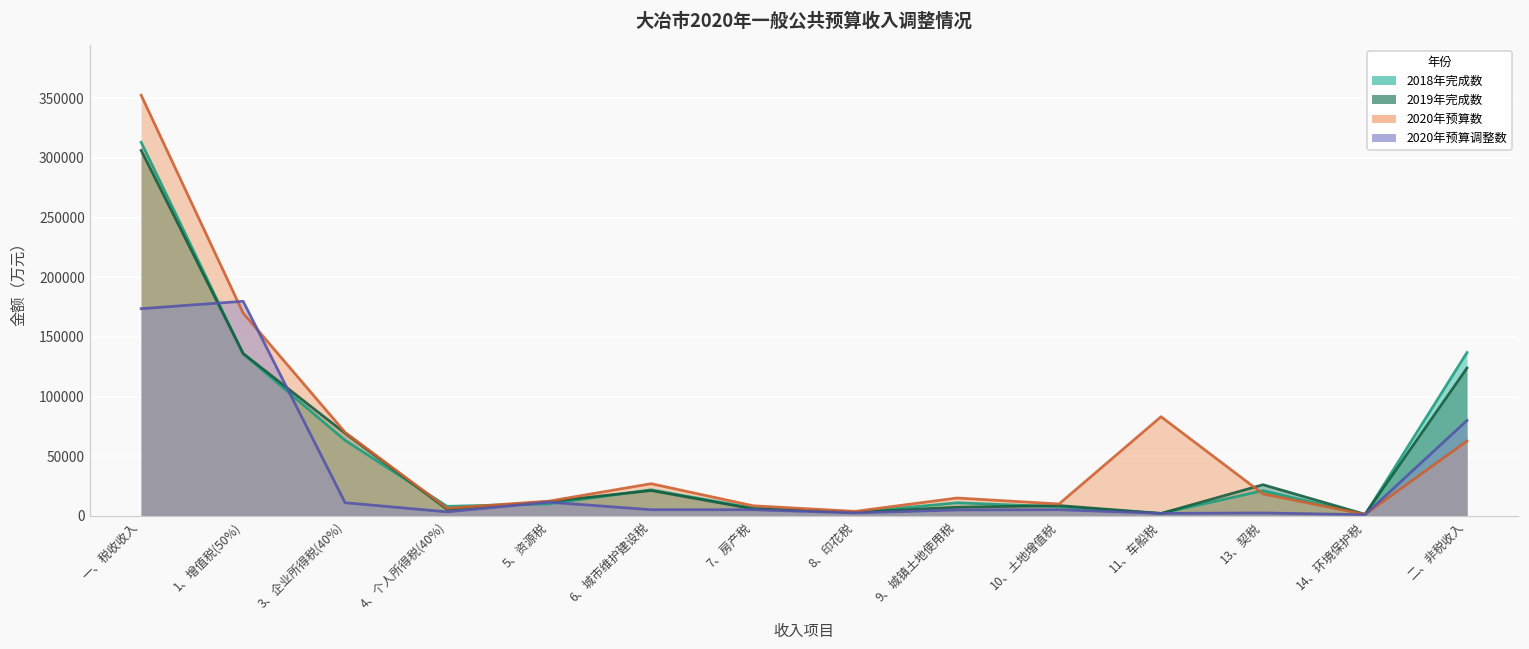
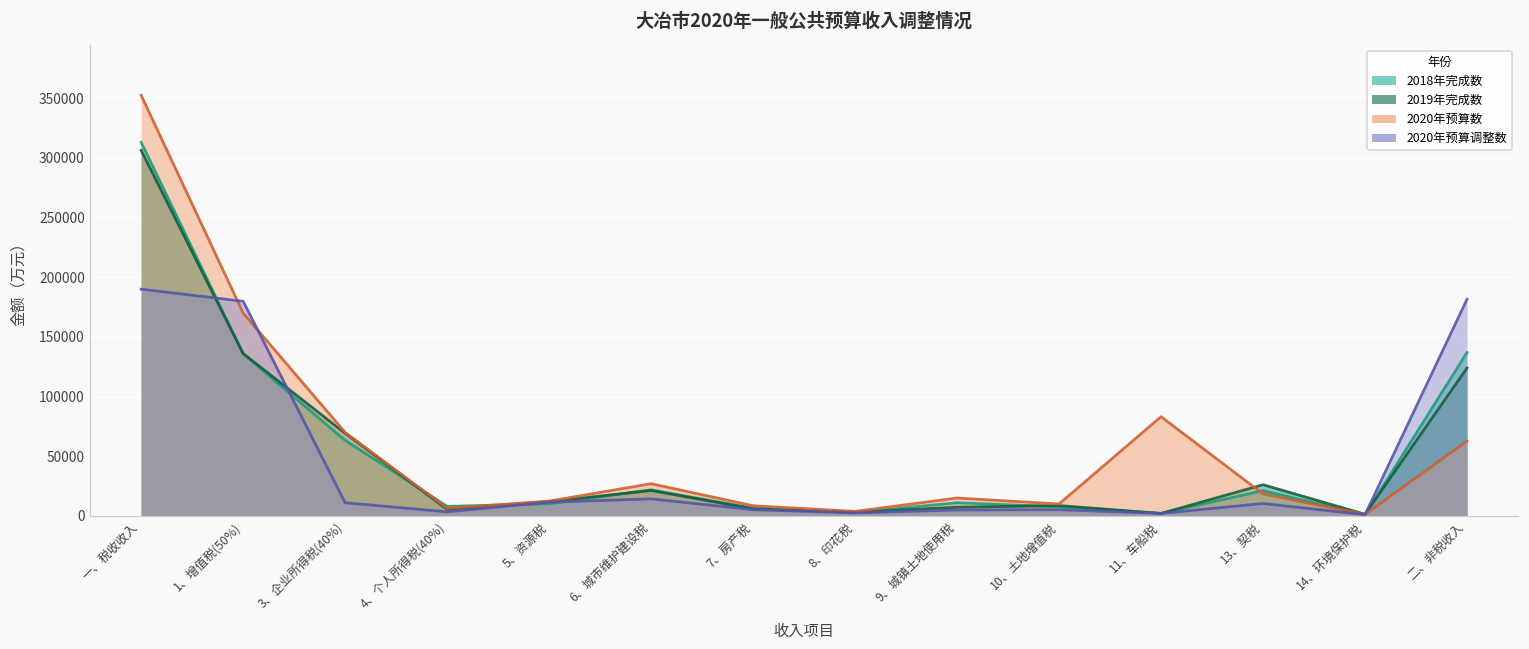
2020年预算调整数, 一、税收收入: 174000 -> 190000
2020年预算调整数, 6、城市维护建设税: 5000 -> 14000
2020年预算调整数, 13、契税: 2000 -> 10000
2020年预算调整数, 二、非税收入: 80000 -> 182000
